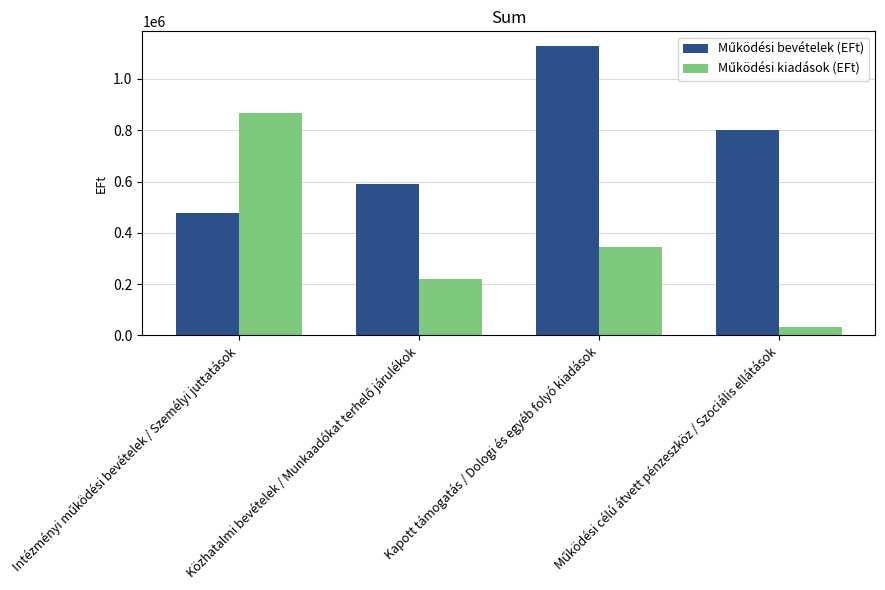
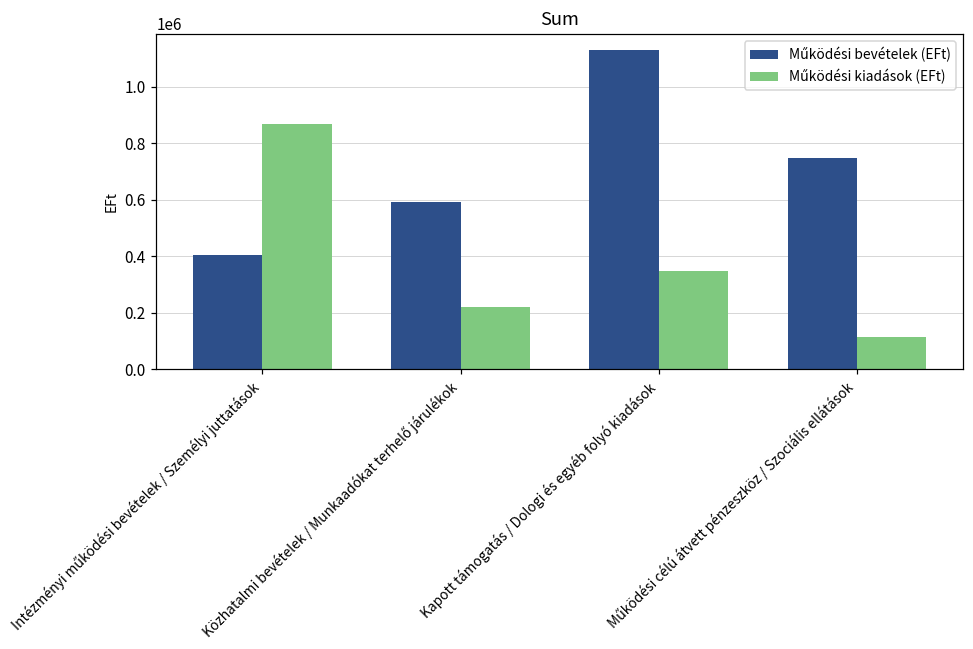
Működési bevételek (EFt), Intézményi működési bevételek / Személyi juttatások: 480000 -> 400000
Működési bevételek (EFt), Működési célú átvett pénzeszköz / Szociális ellátások: 800000 -> 750000
Működési kiadások (EFt), Működési célú átvett pénzeszköz / Szociális ellátások: 30000 -> 110000
